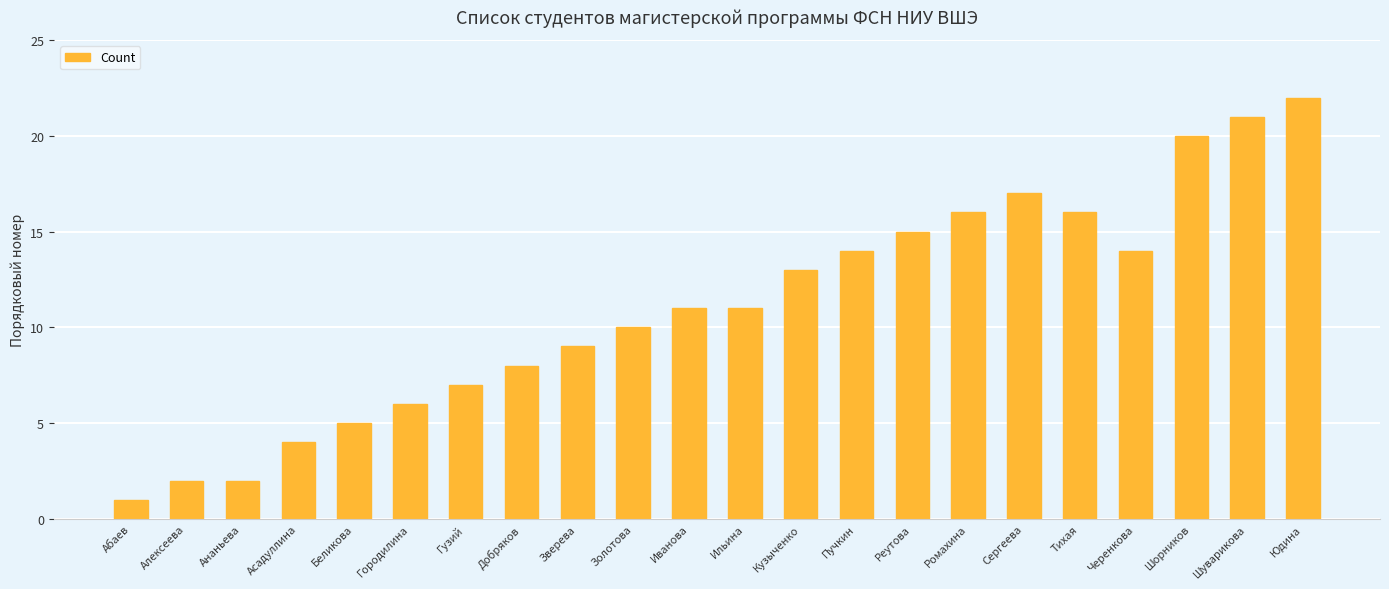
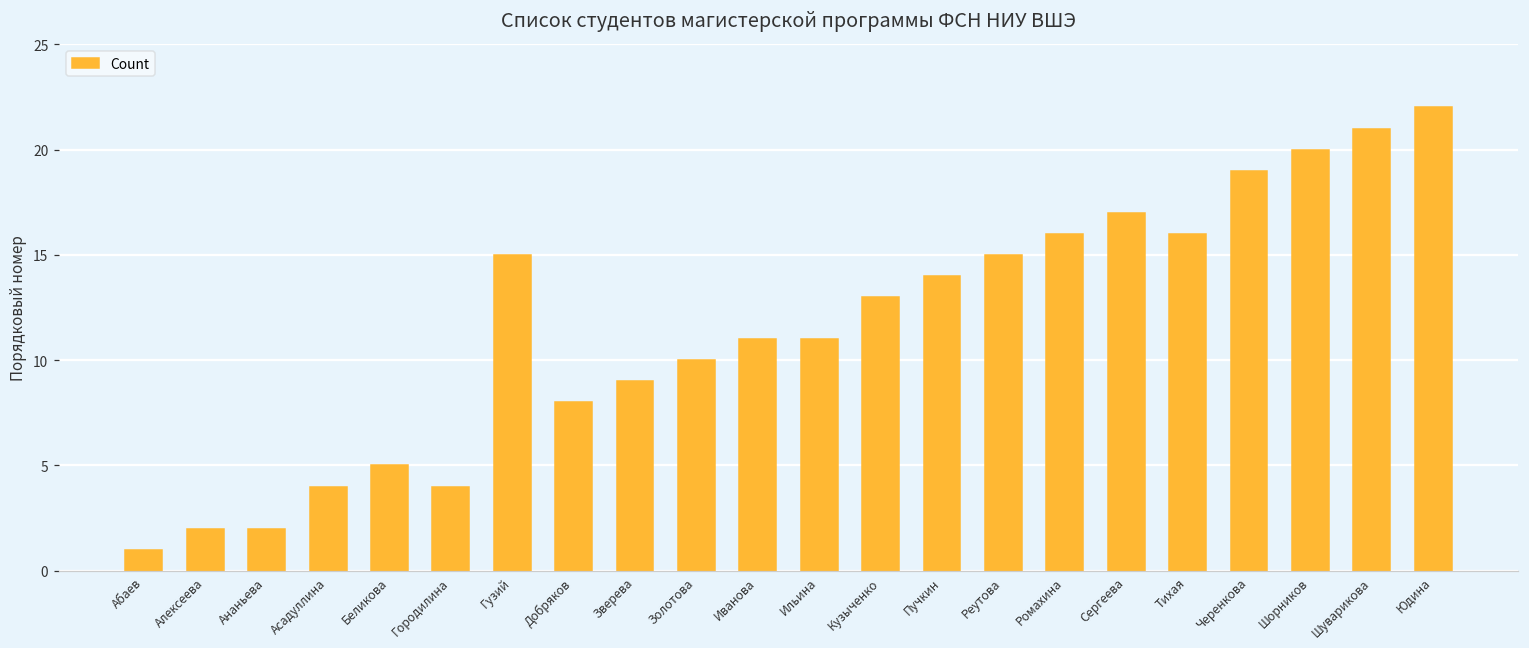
Городилина: 6 -> 4
Гузий: 7 -> 15
Черенкова: 14 -> 19
